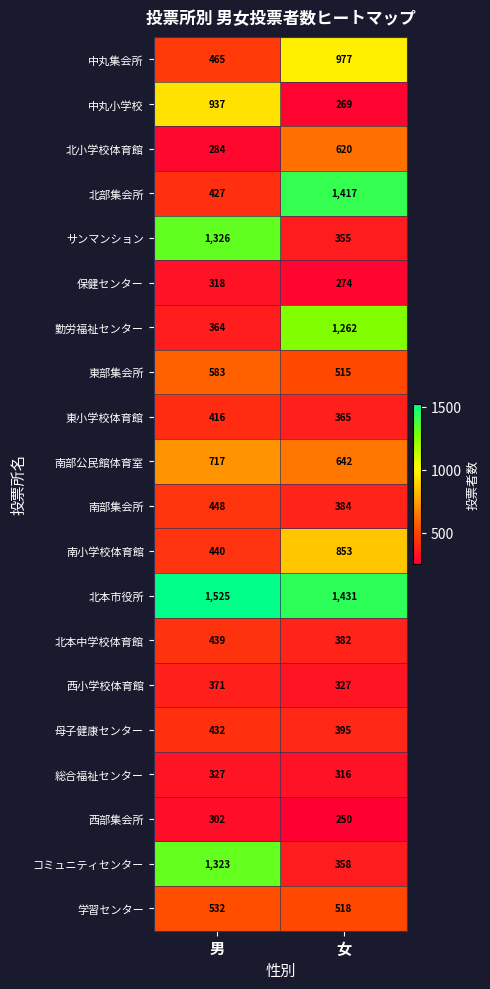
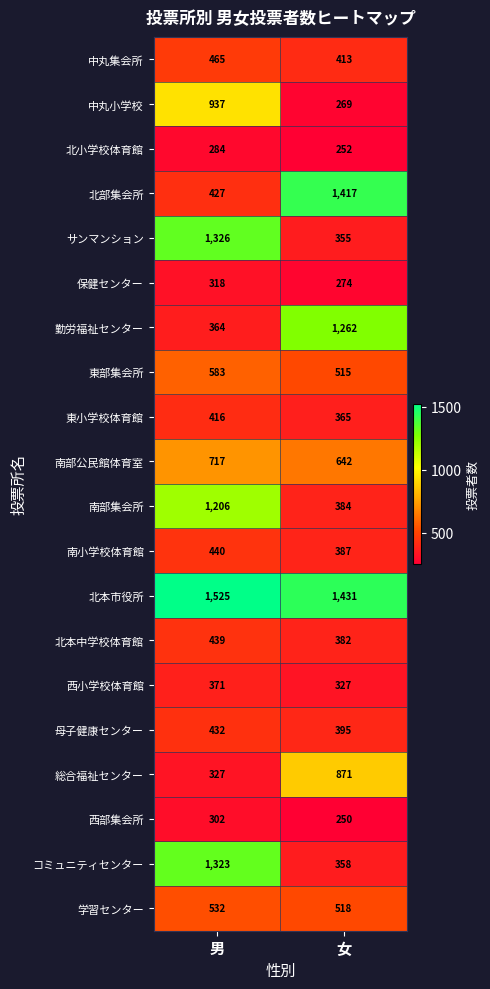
中丸集会所, 女: 977 -> 413
北小学校体育館, 女: 620 -> 252
南部集会所, 男: 448 -> 1,206
南小学校体育館, 女: 853 -> 387
総合福祉センター, 女: 316 -> 871
